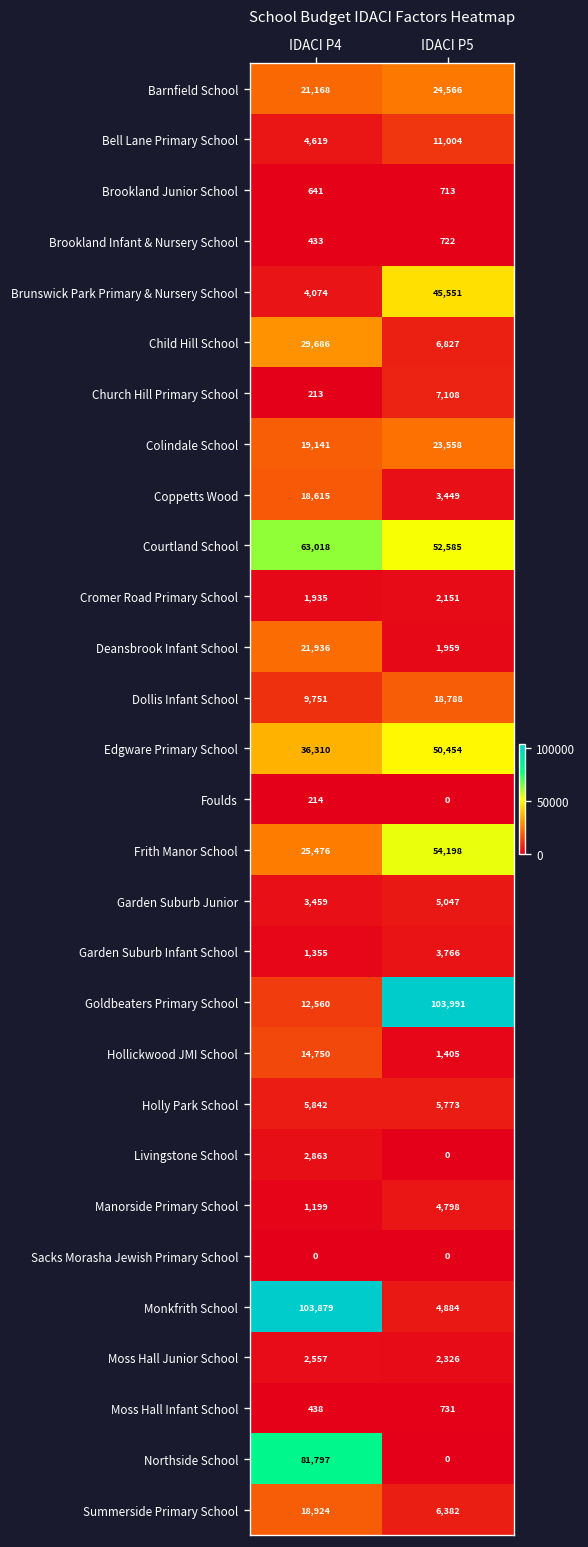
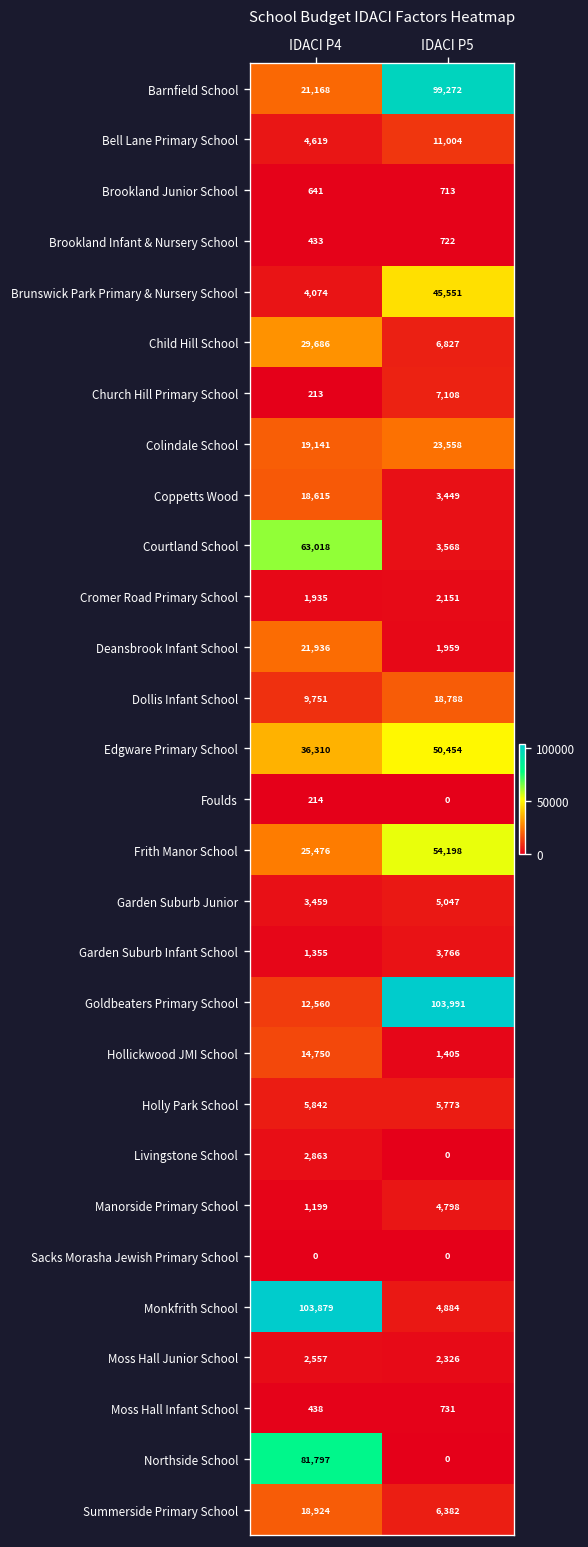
Barnfield School, IDACI P5: 24,566 -> 99,272
Courtland School, IDACI P5: 52,585 -> 3,568
